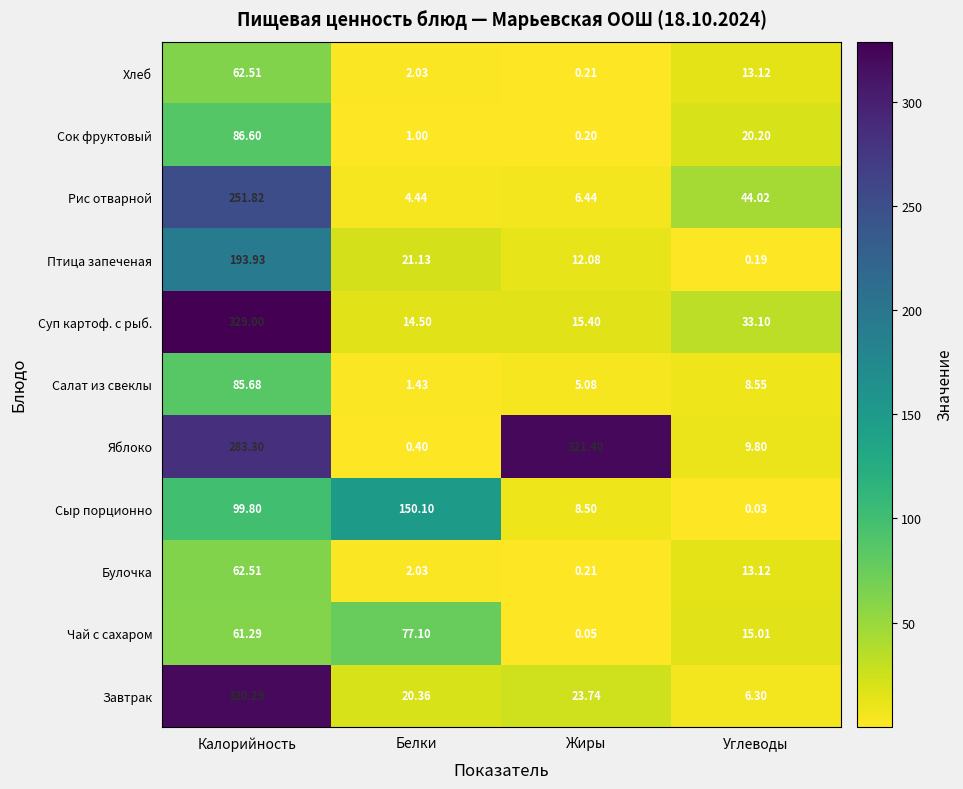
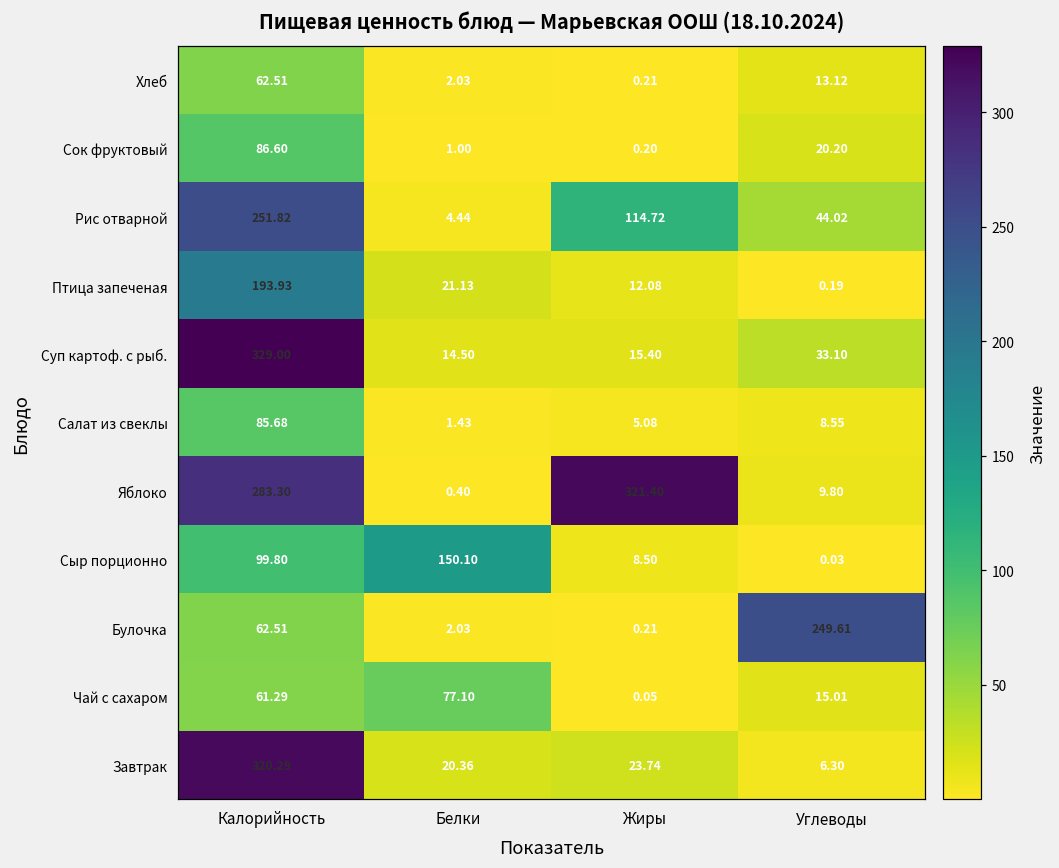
Рис отварной, Жиры: 6.44 -> 114.72
Булочка, Углеводы: 13.12 -> 249.61
